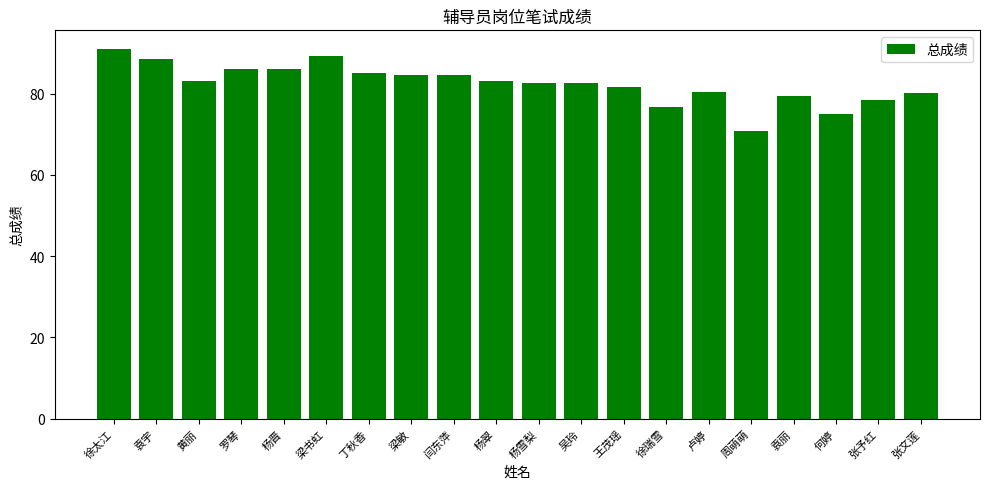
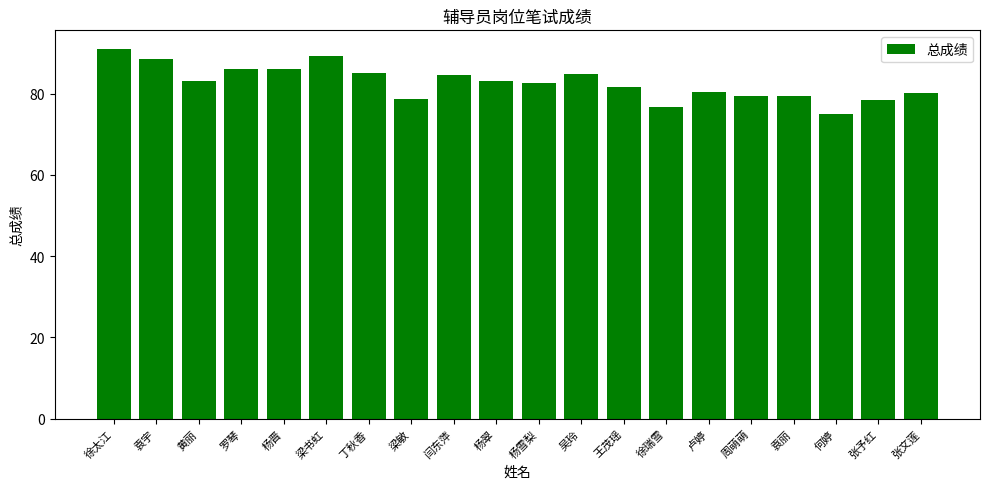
梁敏: 85 -> 79
吴玲: 83 -> 85
周萌萌: 71 -> 80
